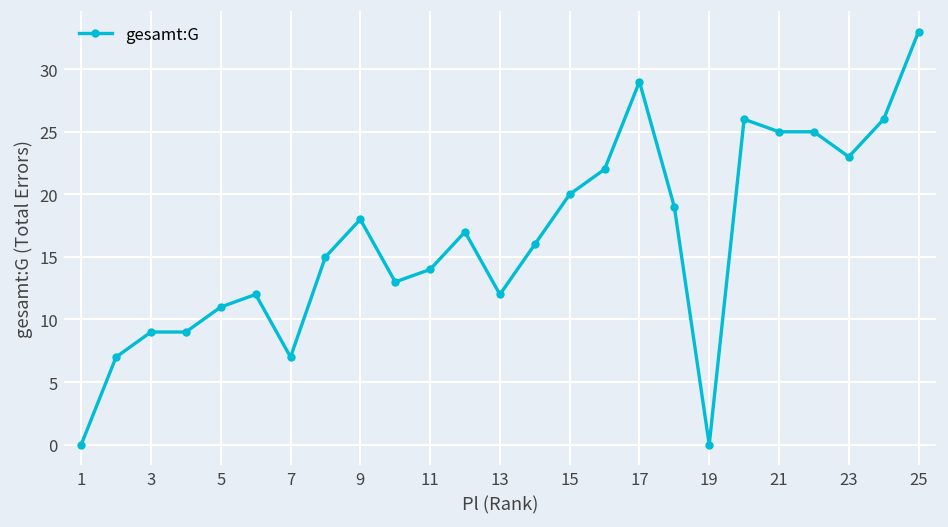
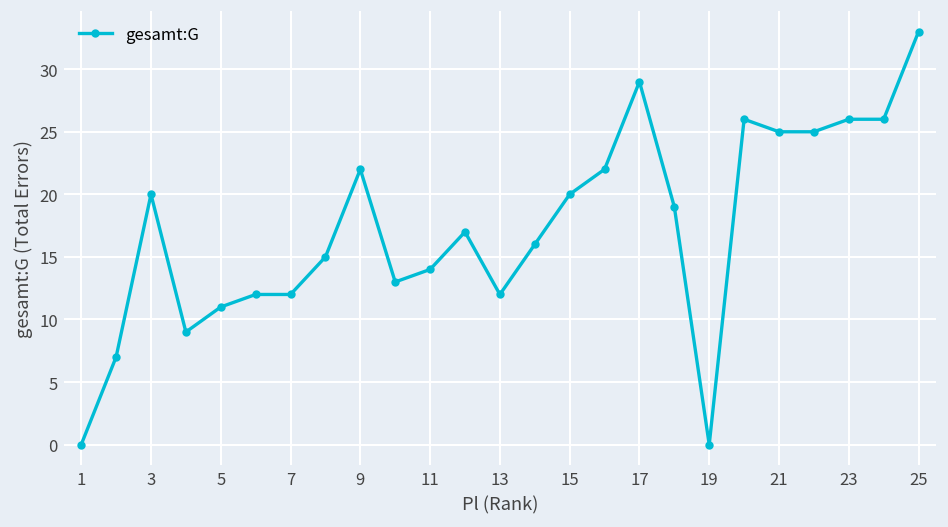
3: 9 -> 20
7: 7 -> 12
9: 18 -> 22
23: 23 -> 26
